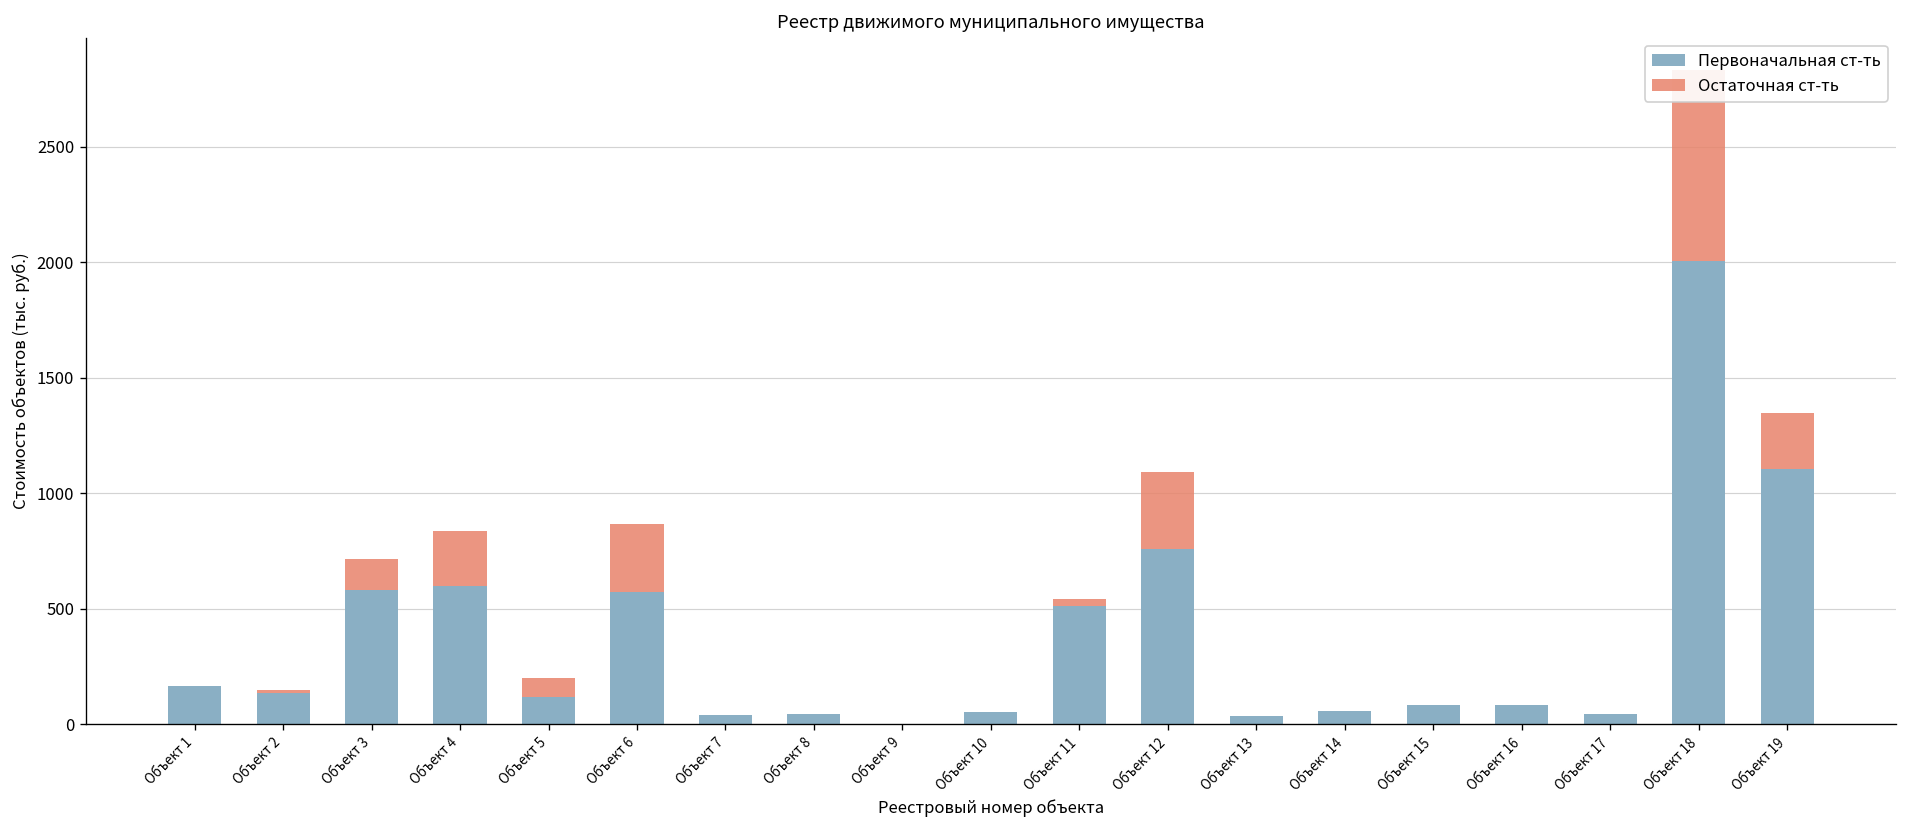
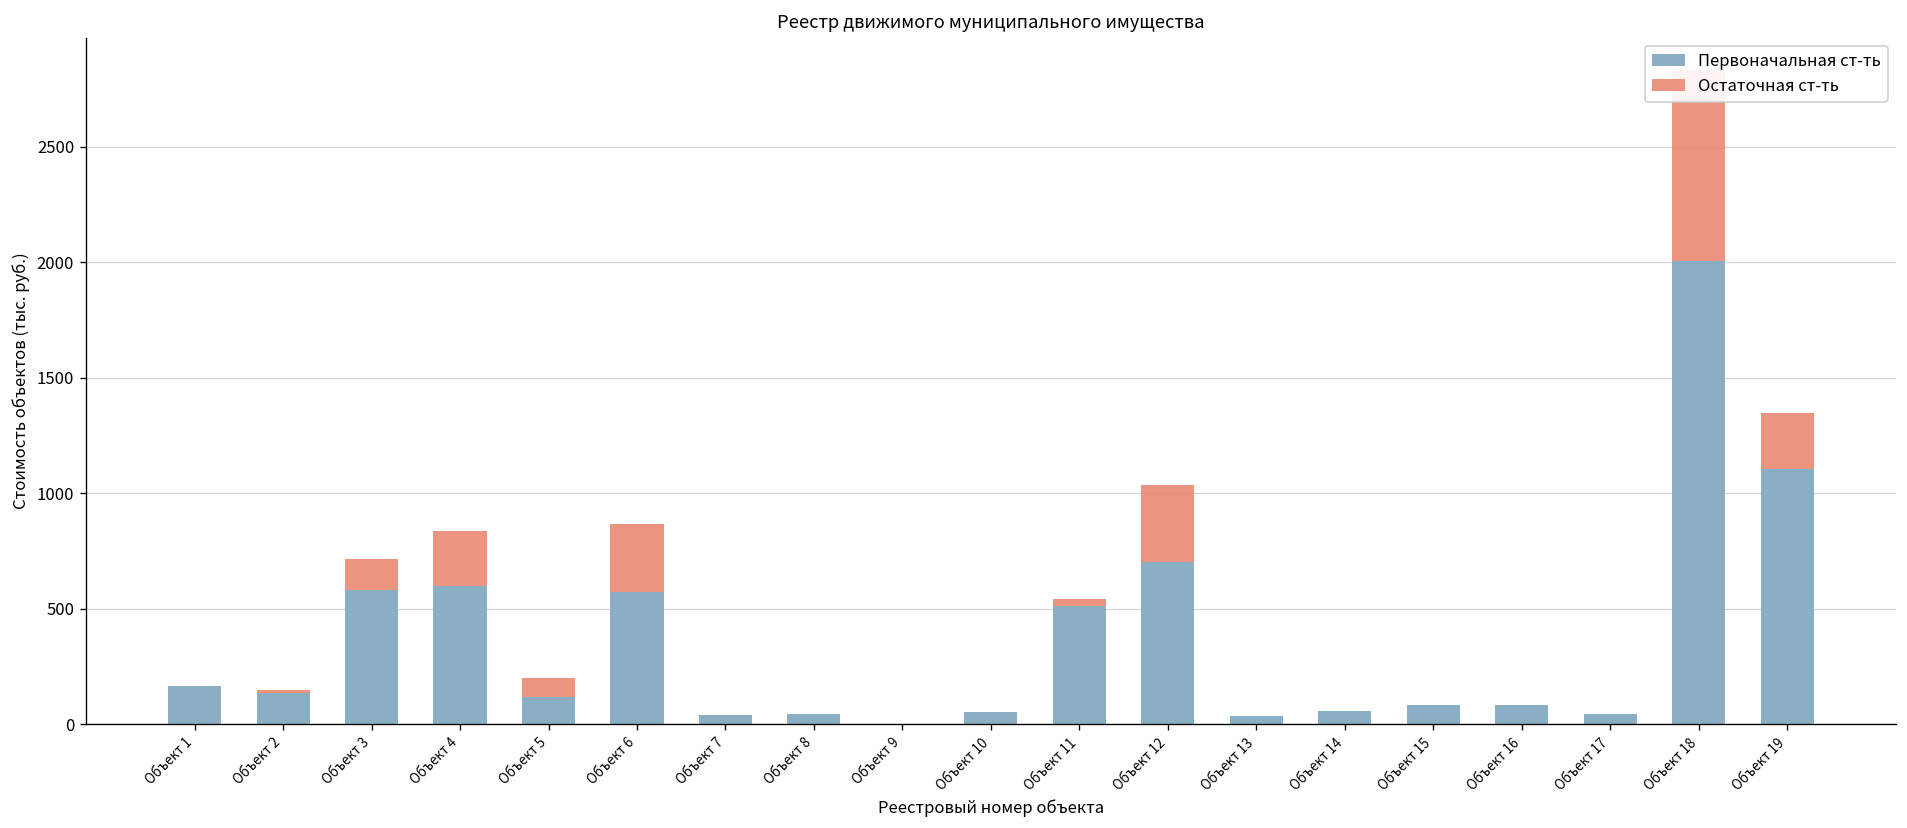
Первоначальная ст-ть, Объект 12: 760 -> 700
